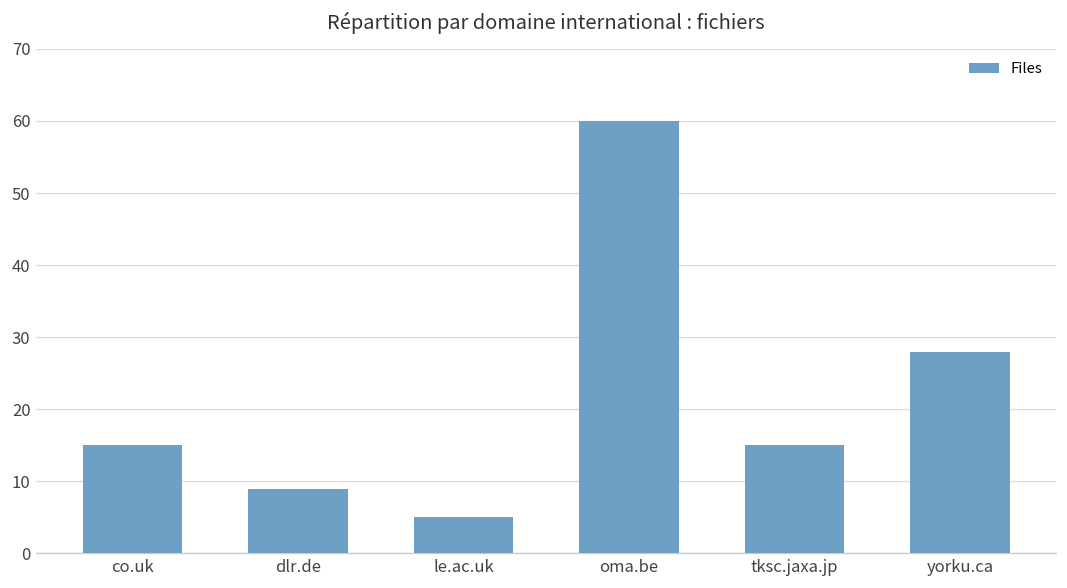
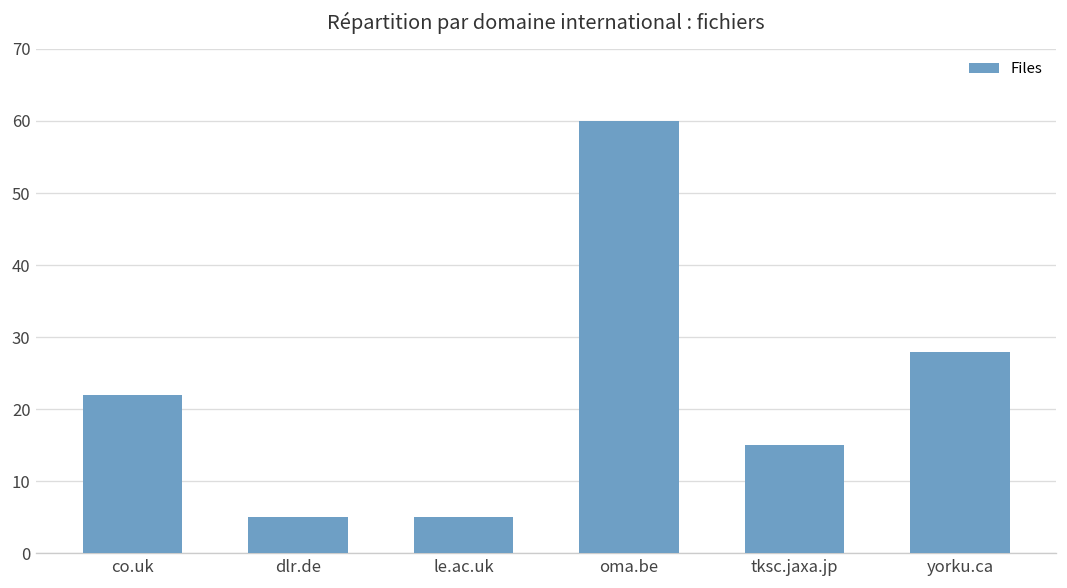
co.uk: 15 -> 22
dlr.de: 9 -> 5
